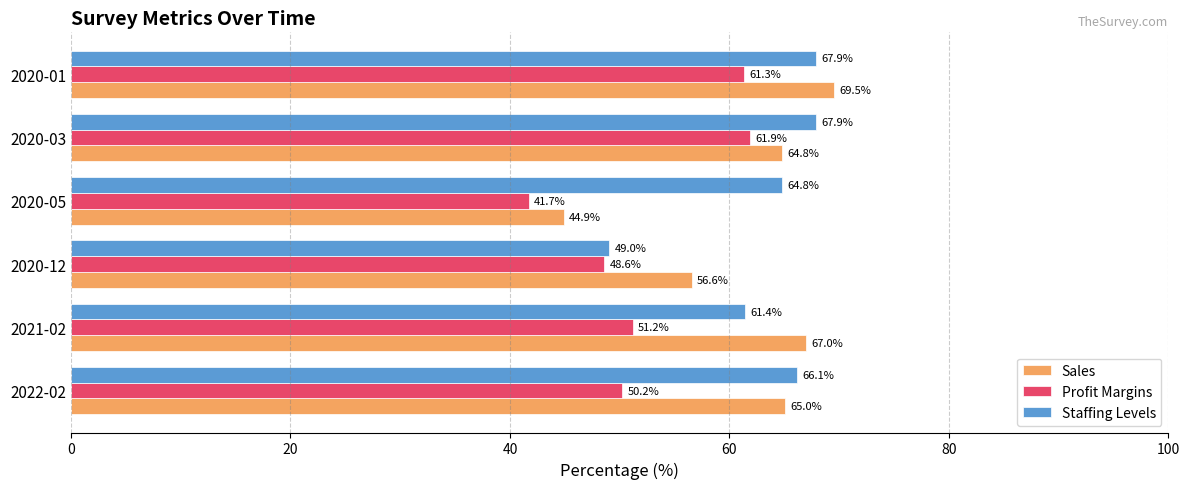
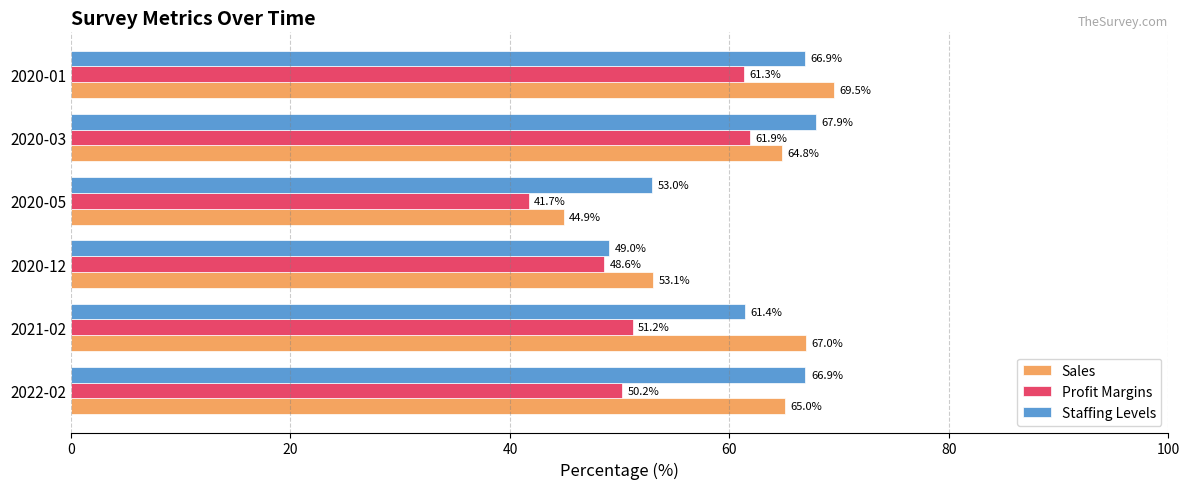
Staffing Levels, 2020-01: 67.9% -> 66.9%
Staffing Levels, 2020-05: 64.8% -> 53.0%
Sales, 2020-12: 56.6% -> 53.1%
Staffing Levels, 2022-02: 66.1% -> 66.9%
